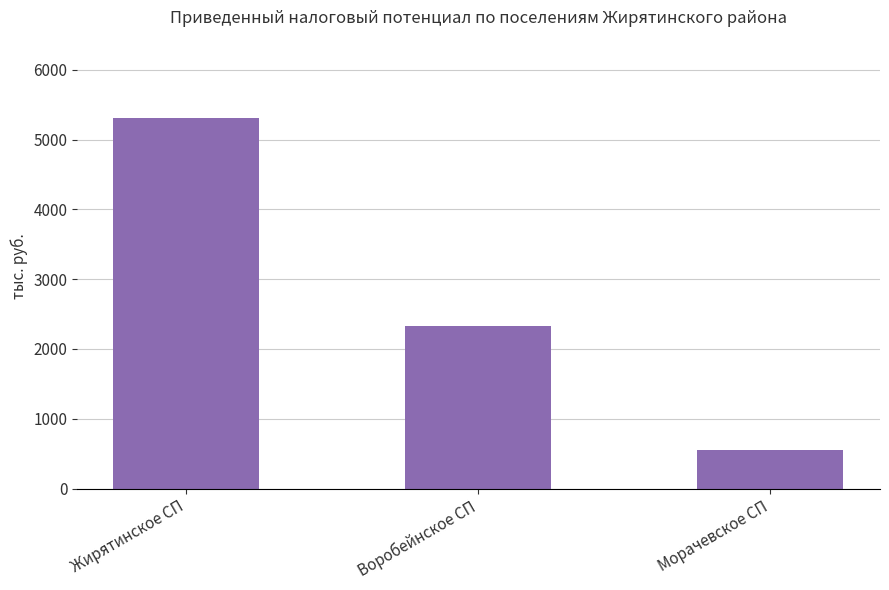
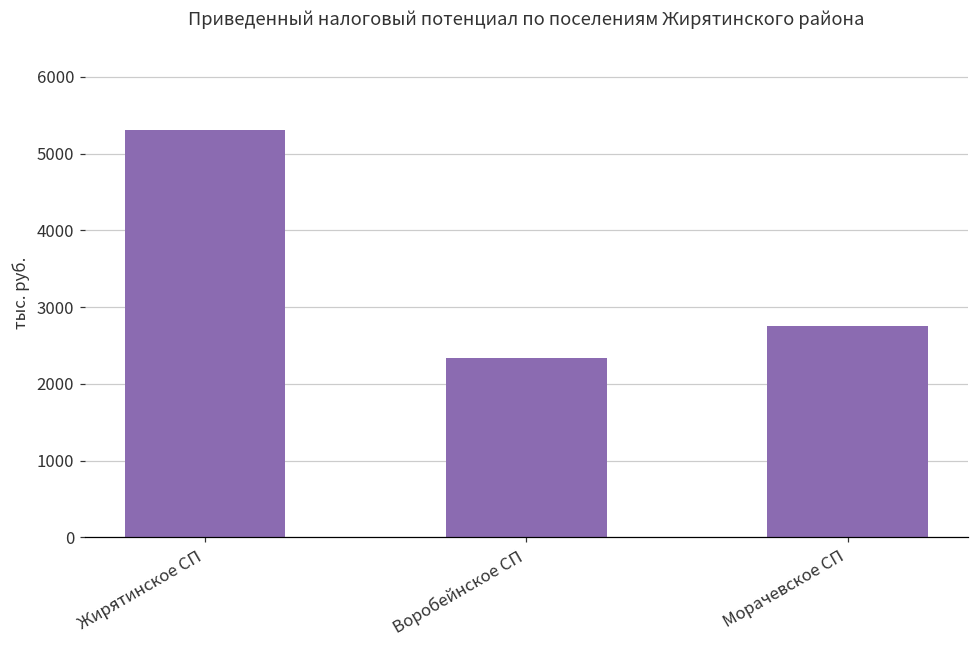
Морачевское СП: 600 -> 2700
